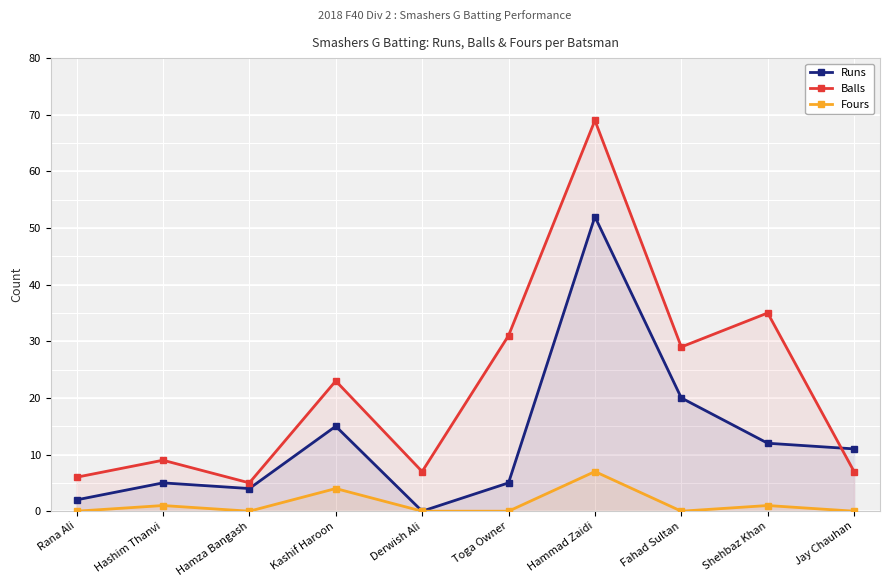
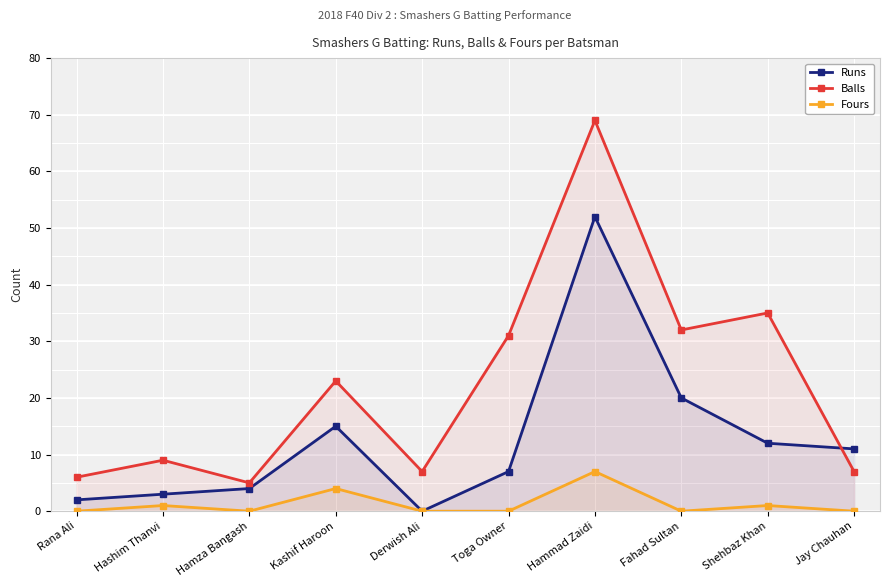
Runs, Hashim Thanvi: 5 -> 3
Runs, Toga Owner: 5 -> 7
Balls, Fahad Sultan: 29 -> 32
